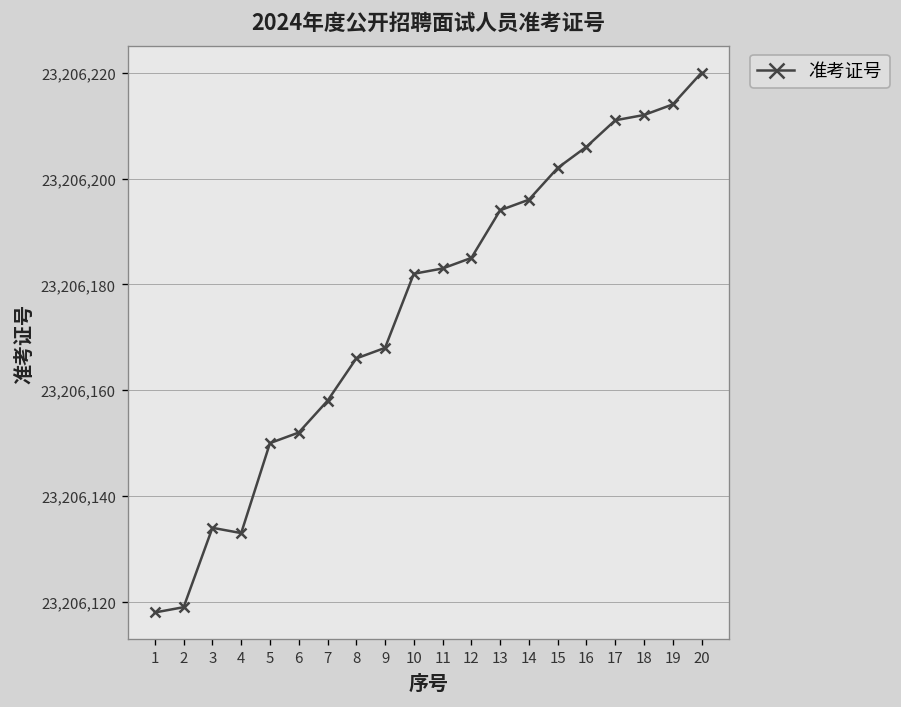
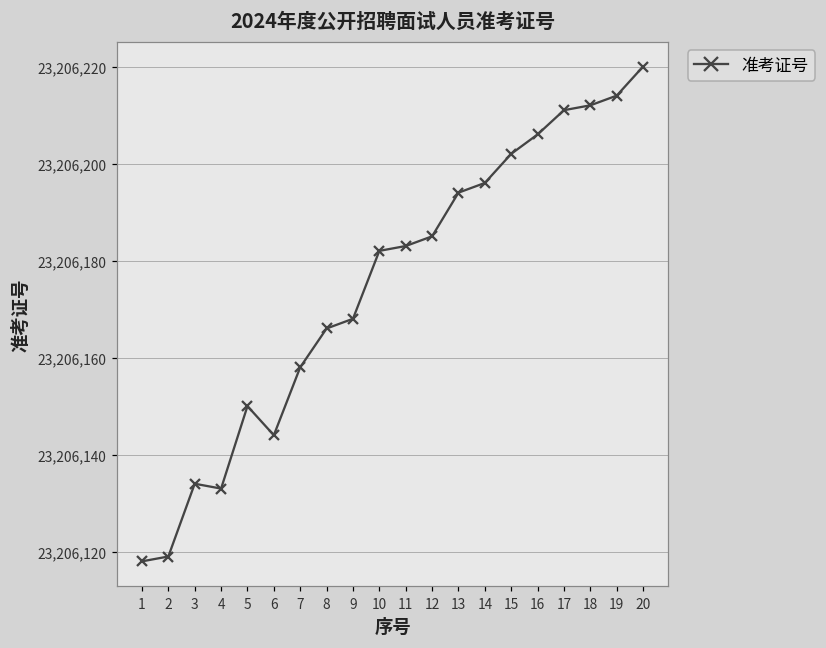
6: 23,206,152 -> 23,206,144
